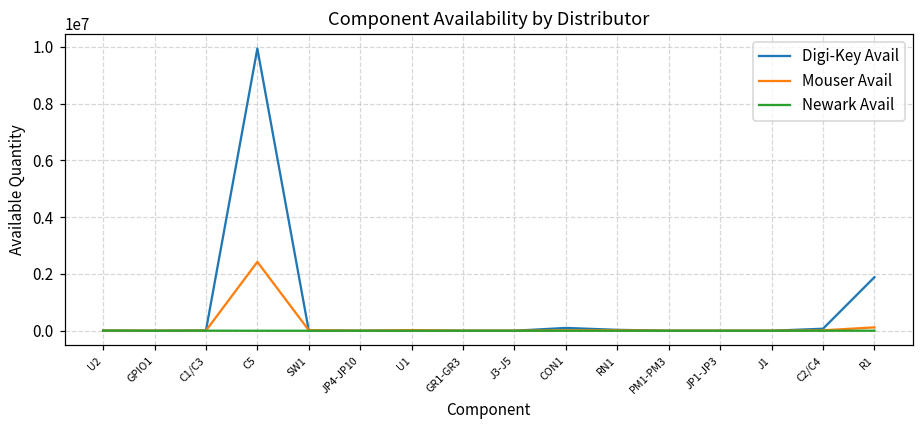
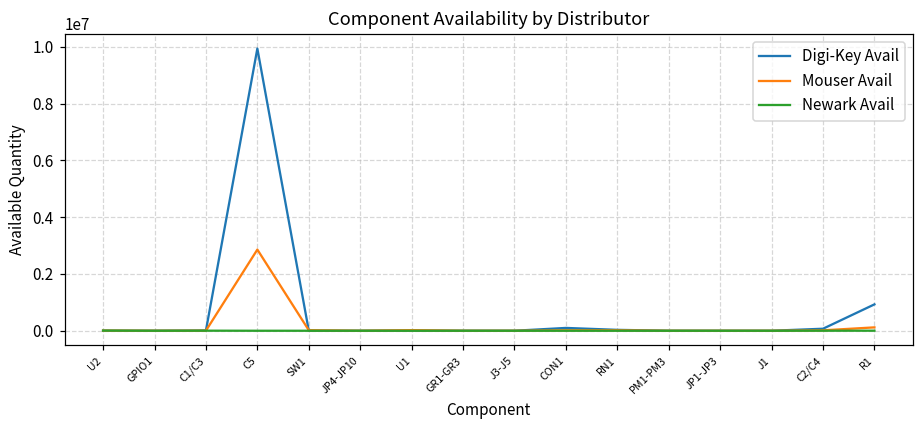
Mouser Avail, C5: 2400000 -> 2900000
Digi-Key Avail, R1: 1900000 -> 900000
